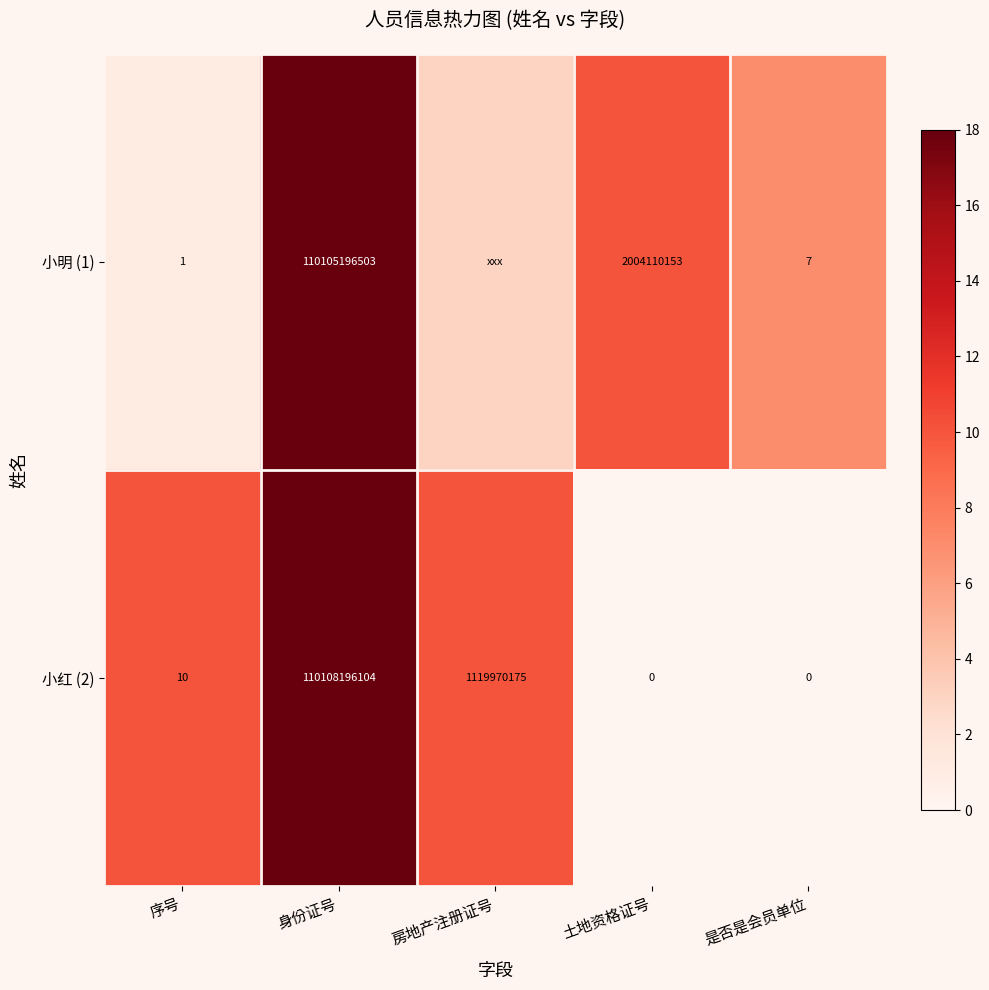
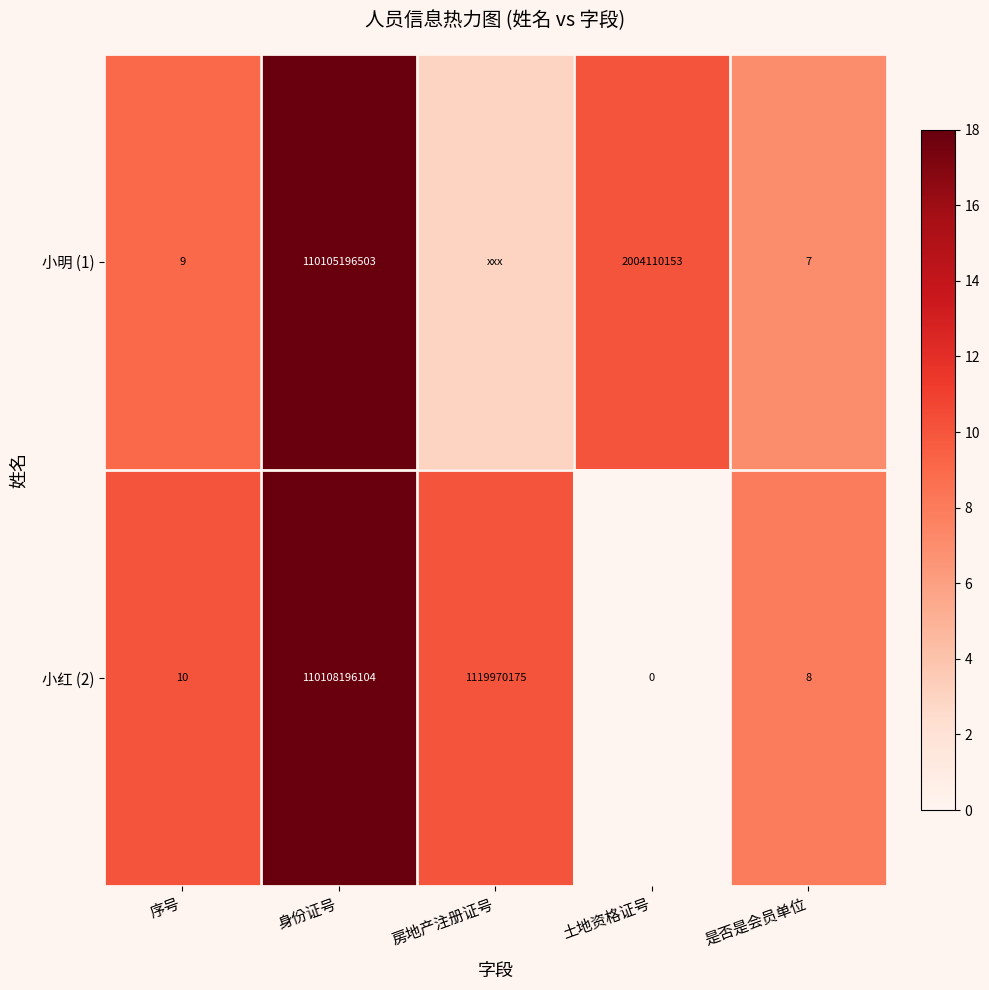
小明 (1), 序号: 1 -> 9
小红 (2), 是否是会员单位: 0 -> 8
